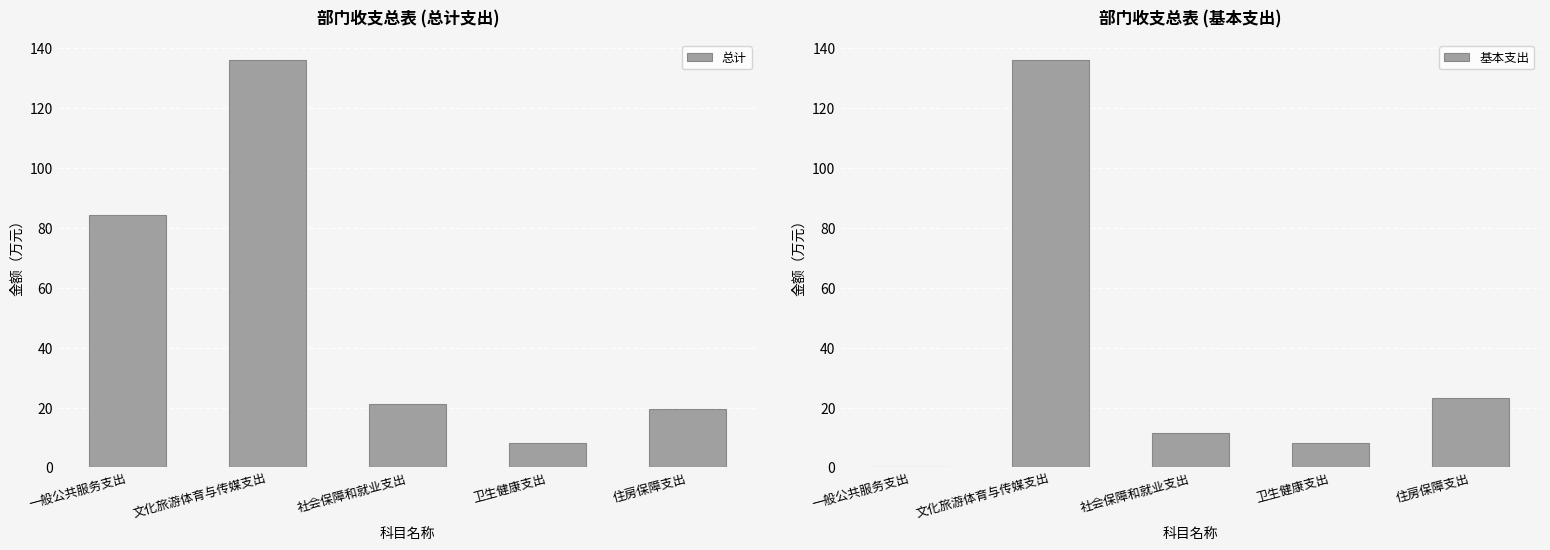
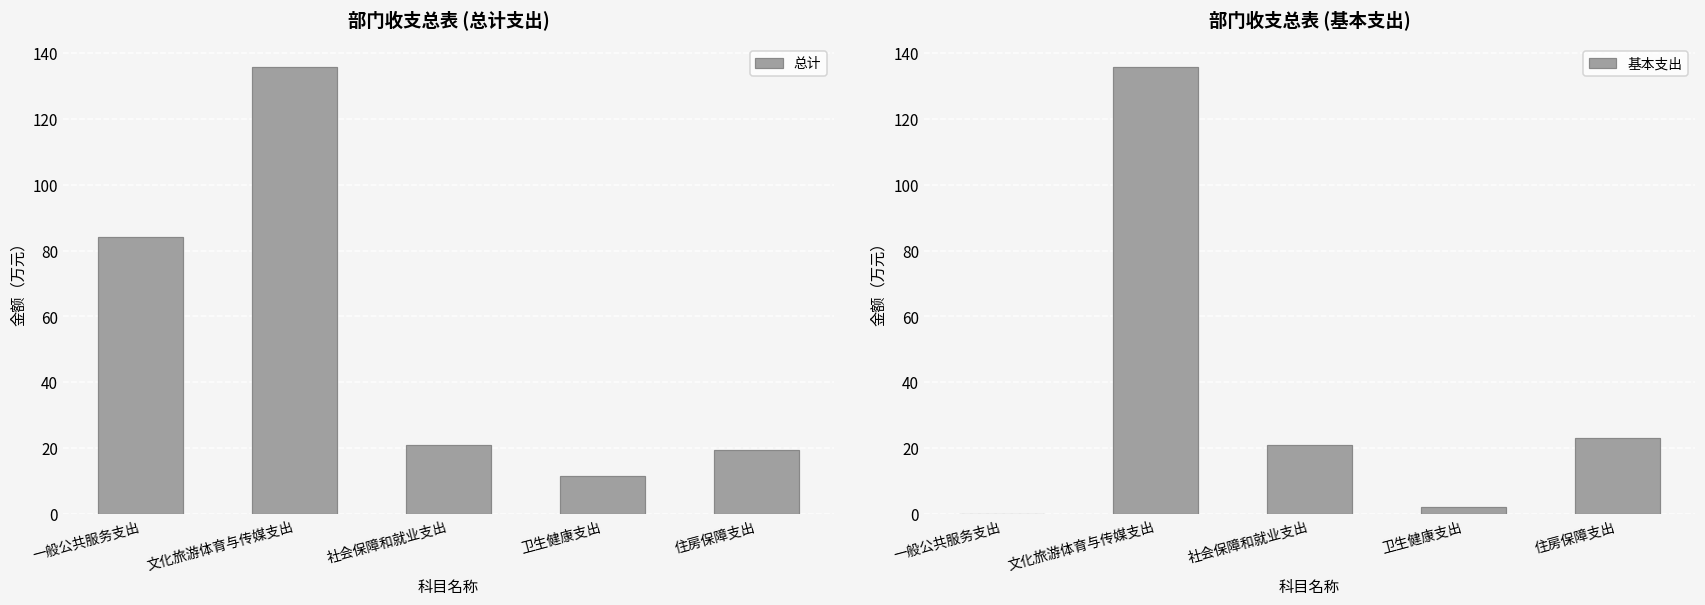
部门收支总表 (总计支出), 卫生健康支出: 8 -> 12
部门收支总表 (基本支出), 社会保障和就业支出: 11 -> 21
部门收支总表 (基本支出), 卫生健康支出: 8 -> 2
